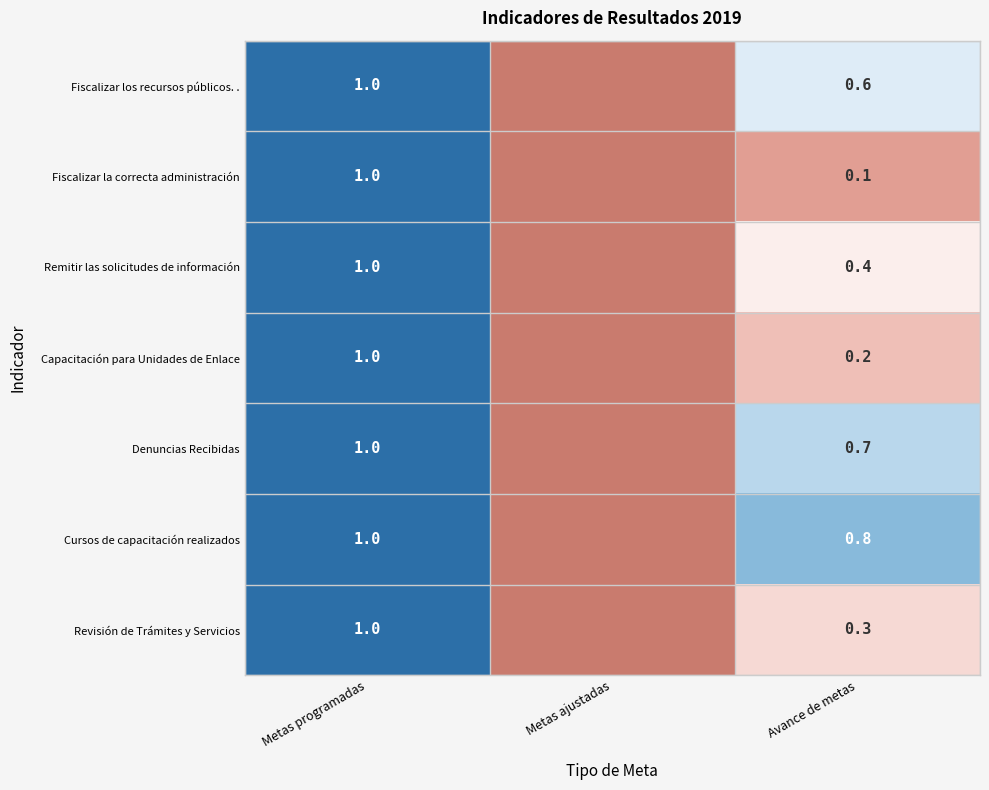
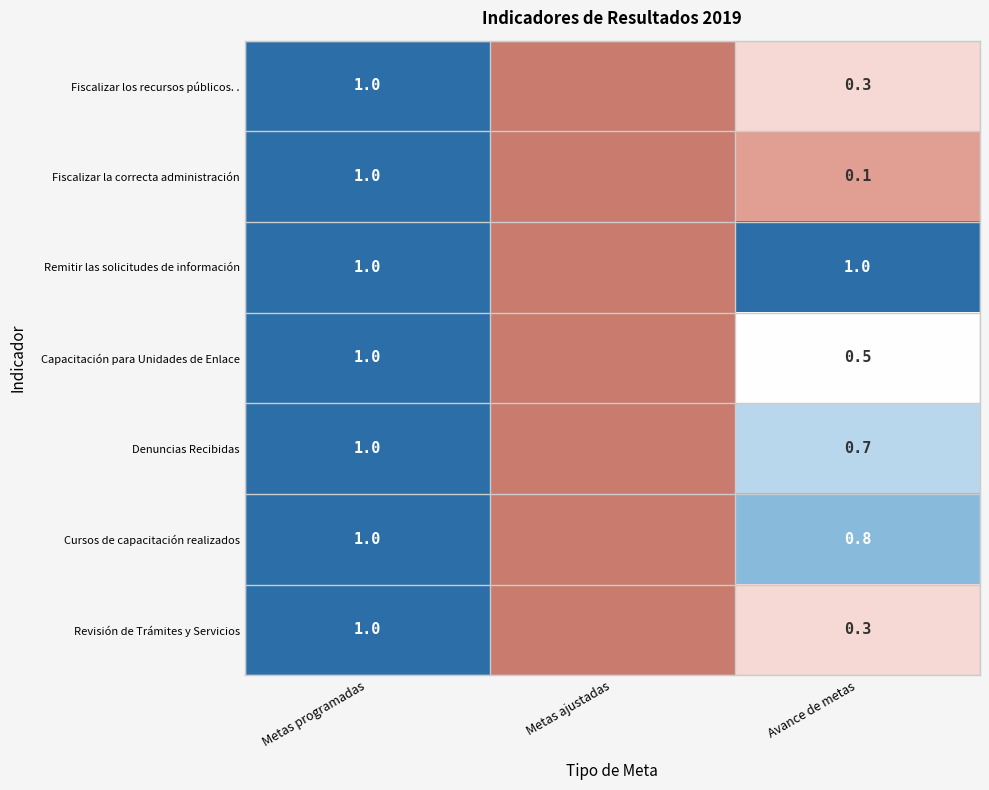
Fiscalizar los recursos públicos. ., Avance de metas: 0.6 -> 0.3
Remitir las solicitudes de información, Avance de metas: 0.4 -> 1.0
Capacitación para Unidades de Enlace, Avance de metas: 0.2 -> 0.5
